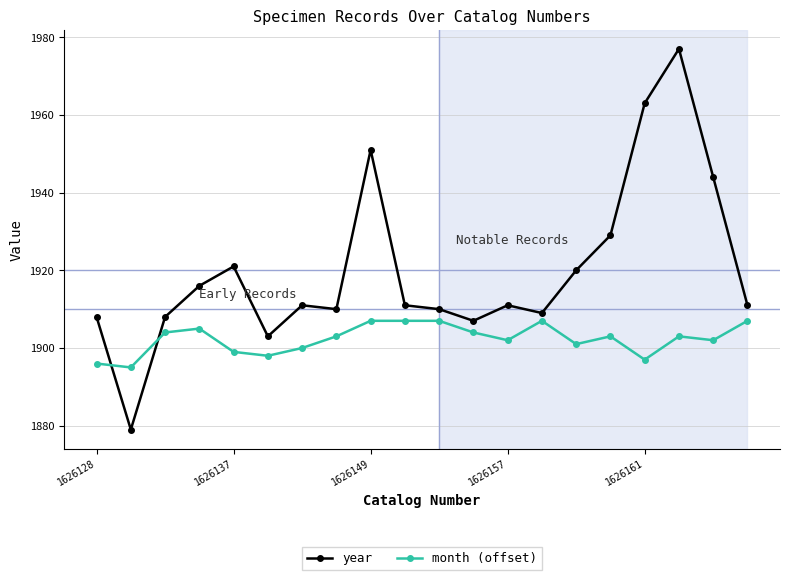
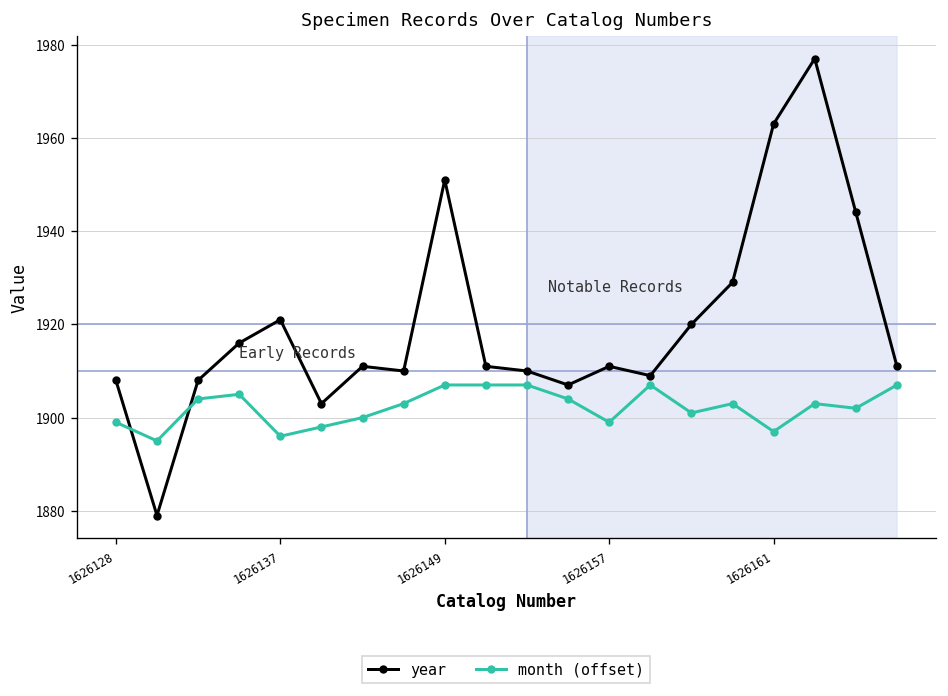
month (offset), 1626128: 1896 -> 1899
month (offset), 1626137: 1899 -> 1896
month (offset), 1626157: 1902 -> 1899
